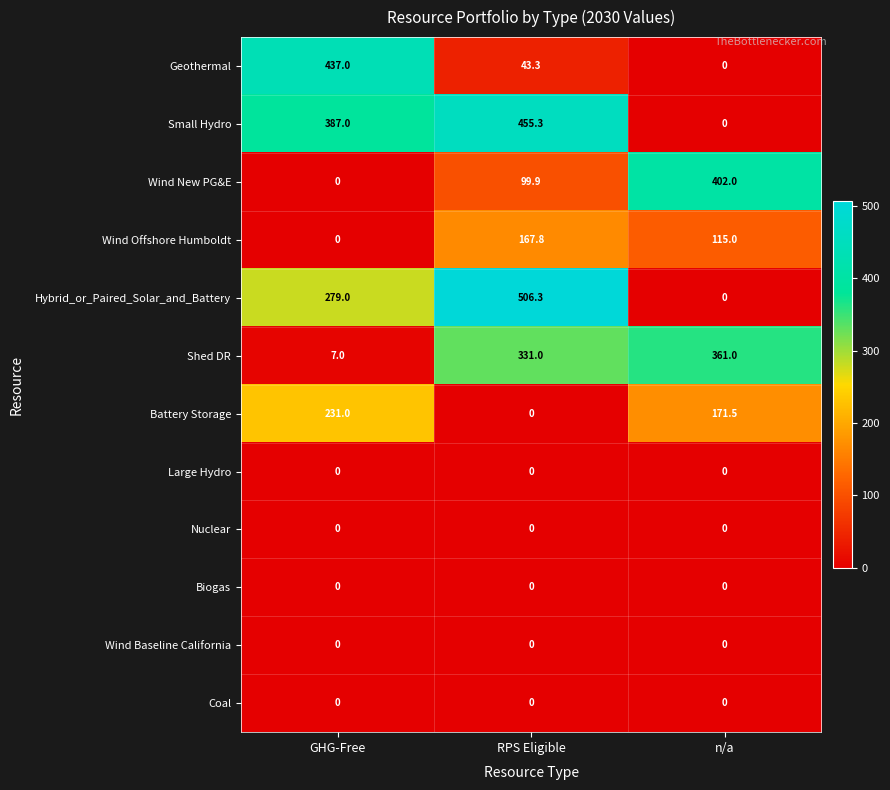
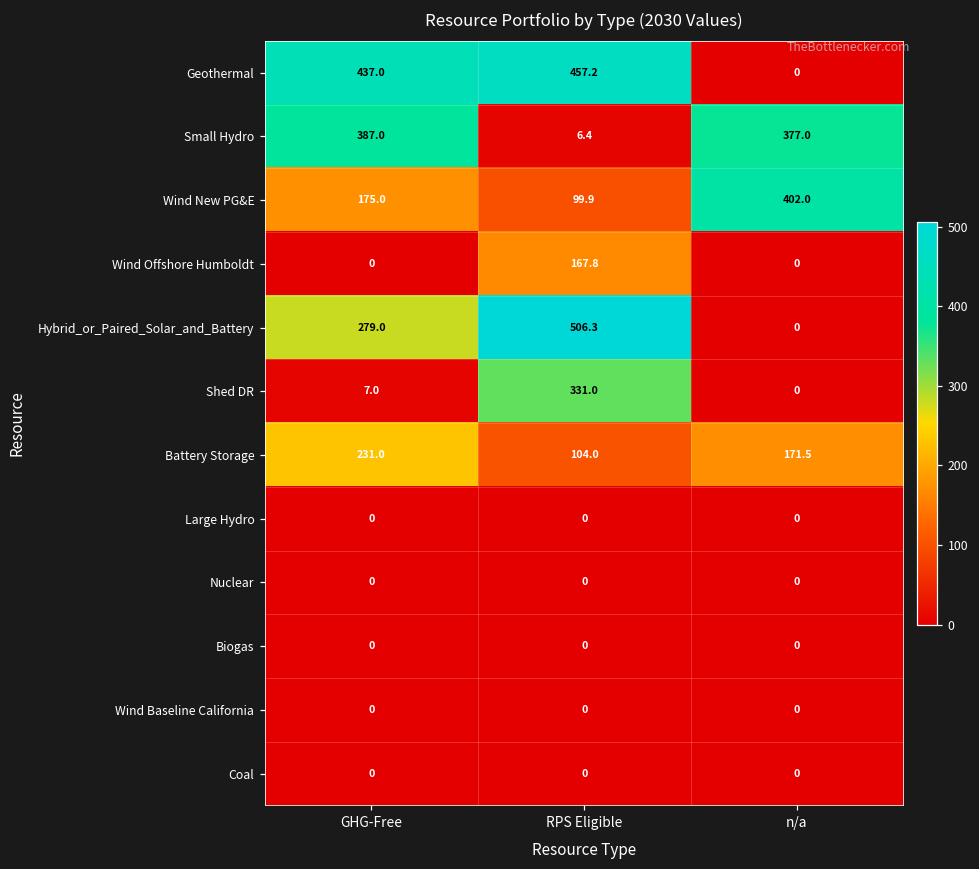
Geothermal, RPS Eligible: 43.3 -> 457.2
Small Hydro, RPS Eligible: 455.3 -> 6.4
Small Hydro, n/a: 0 -> 377.0
Wind New PG&E, GHG-Free: 0 -> 175.0
Wind Offshore Humboldt, n/a: 115.0 -> 0
Shed DR, n/a: 361.0 -> 0
Battery Storage, RPS Eligible: 0 -> 104.0
